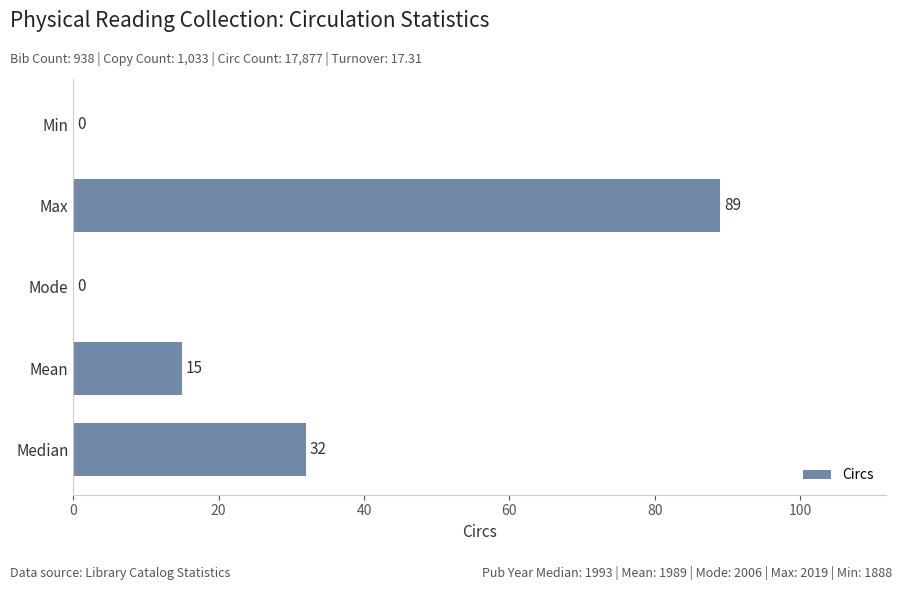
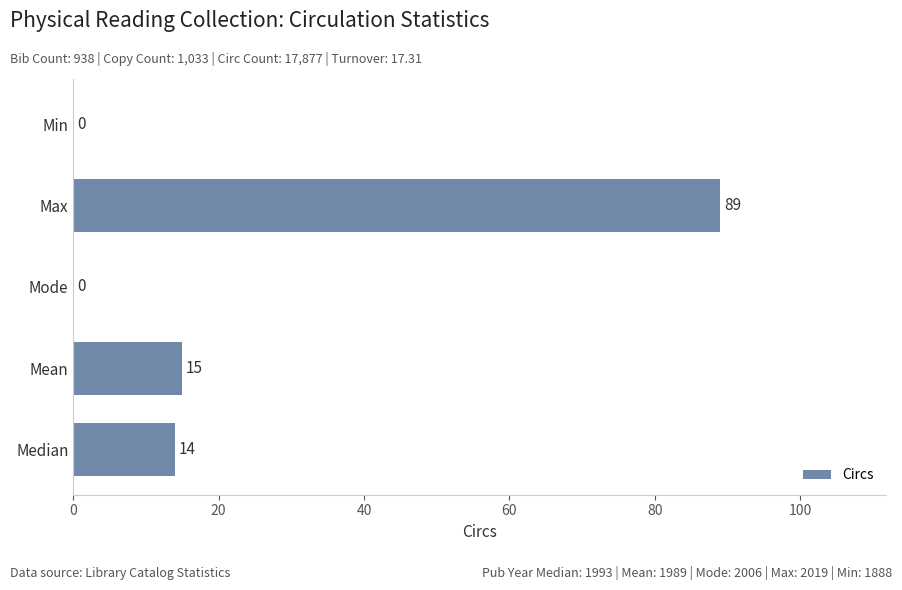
Median: 32 -> 14
